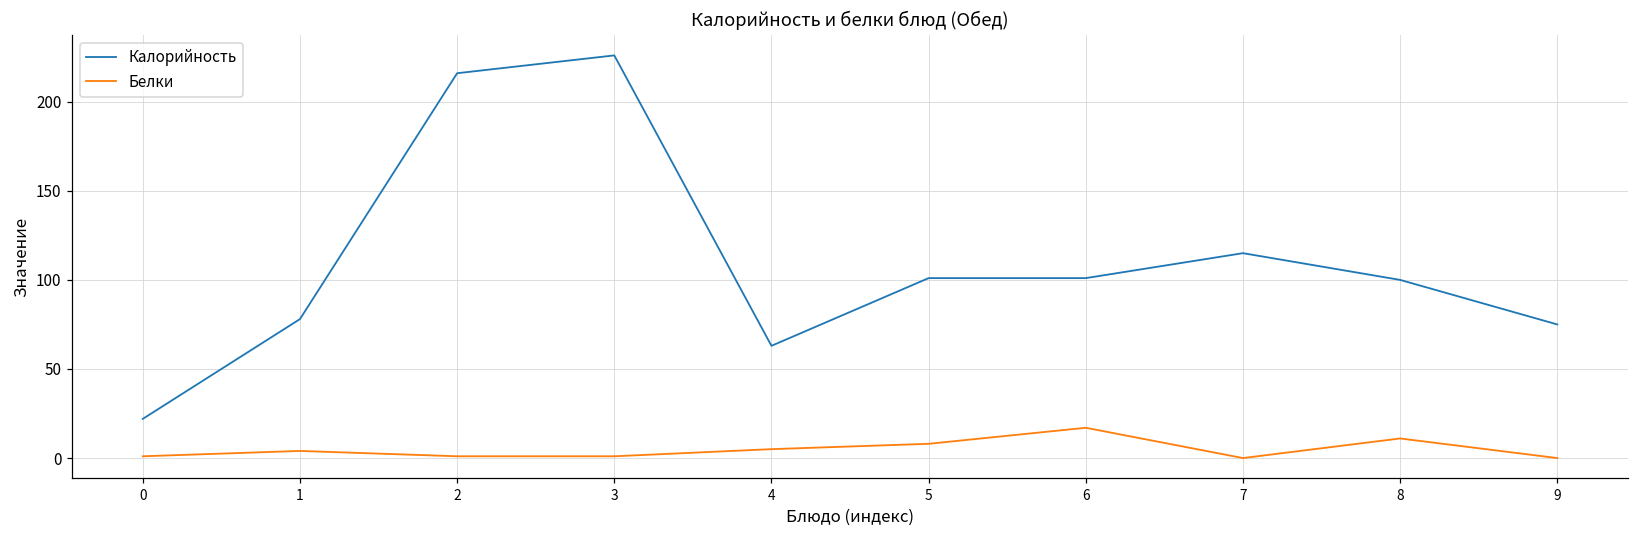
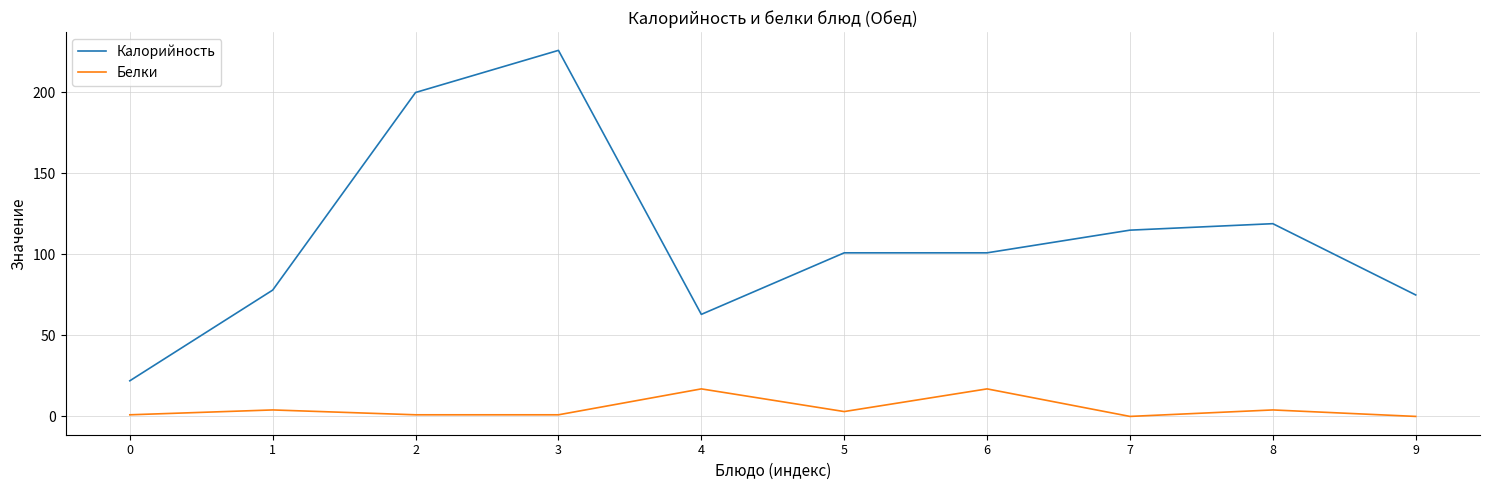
Калорийность, 2: 216 -> 200
Белки, 4: 5 -> 17
Белки, 5: 8 -> 3
Калорийность, 8: 100 -> 119
Белки, 8: 11 -> 4
